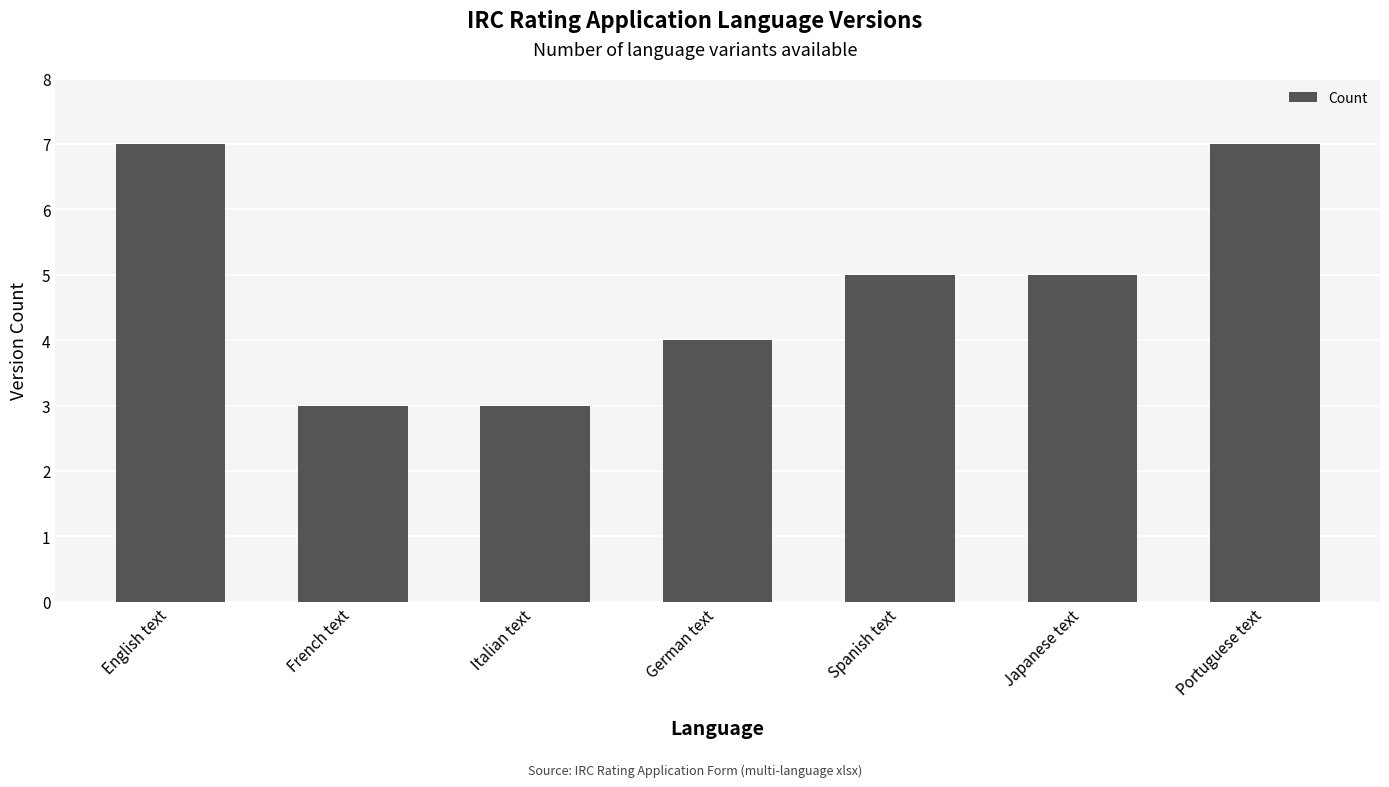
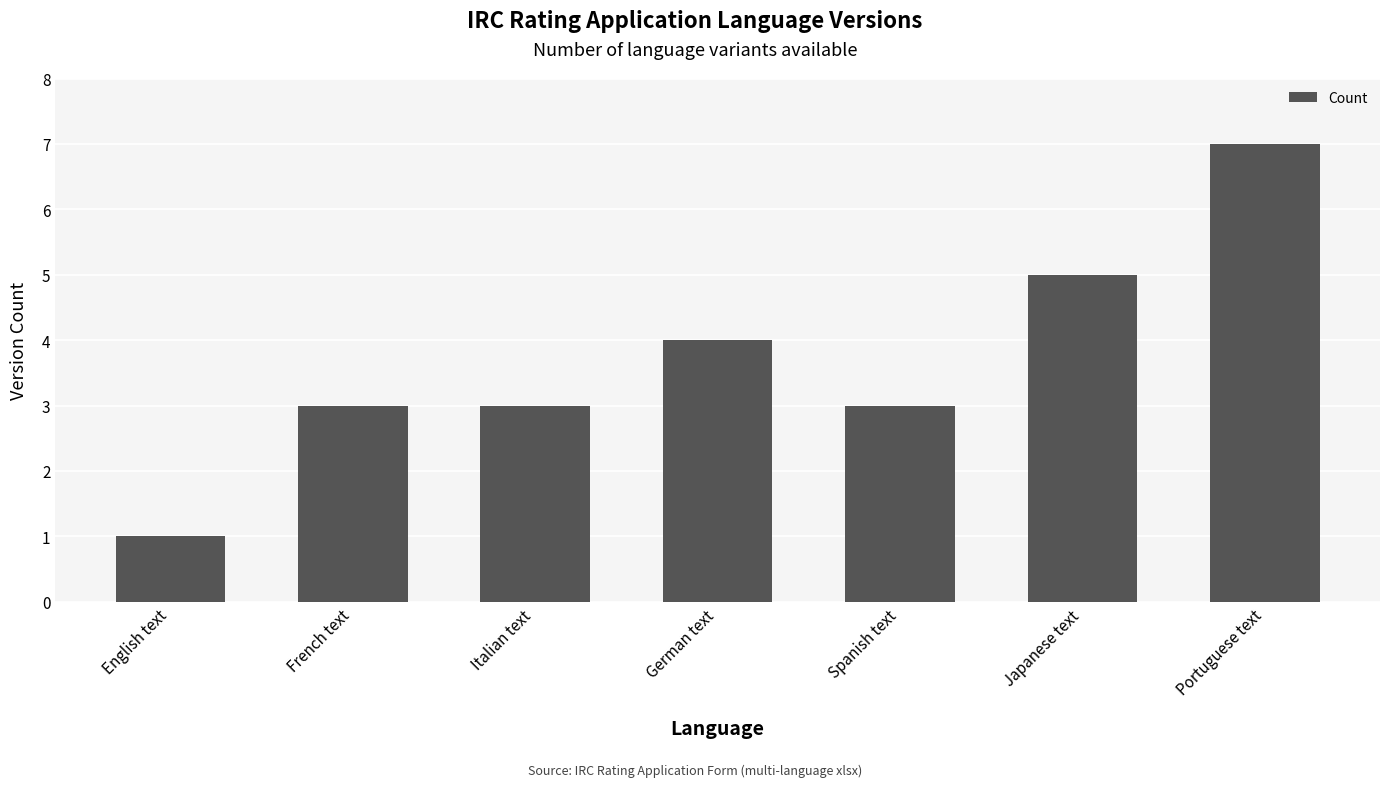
English text: 7 -> 1
Spanish text: 5 -> 3
